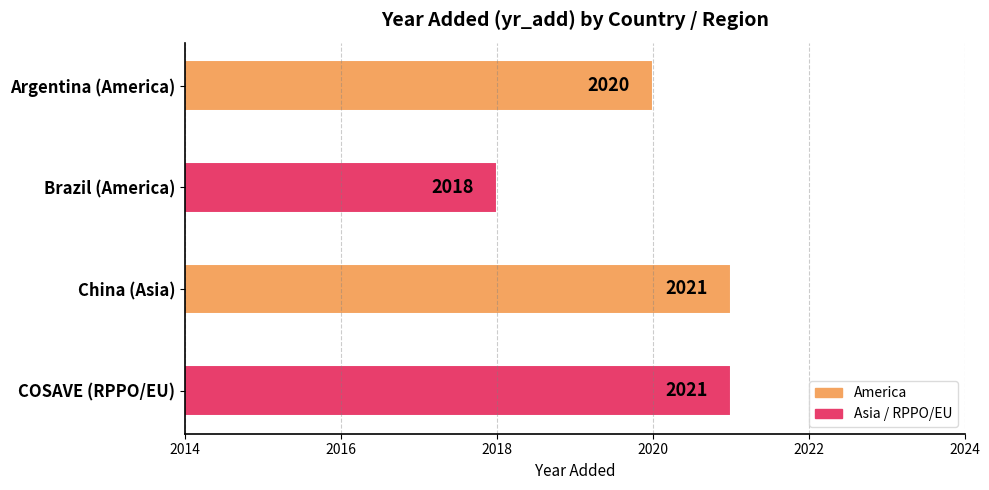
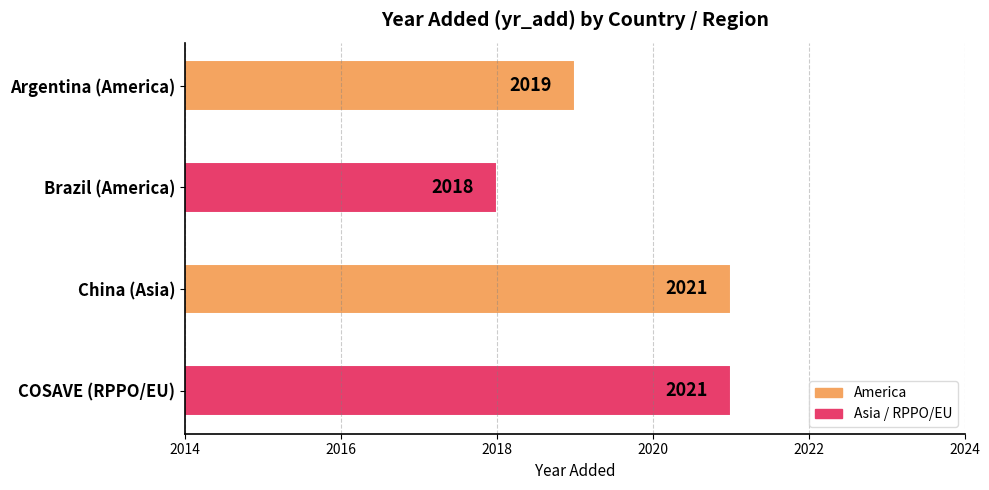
Argentina (America): 2020 -> 2019
